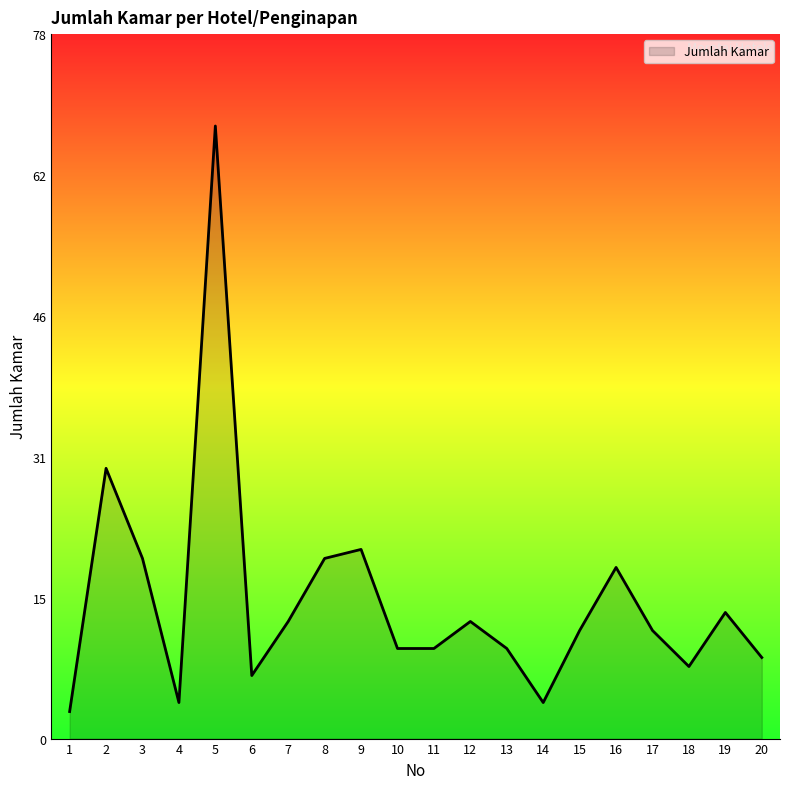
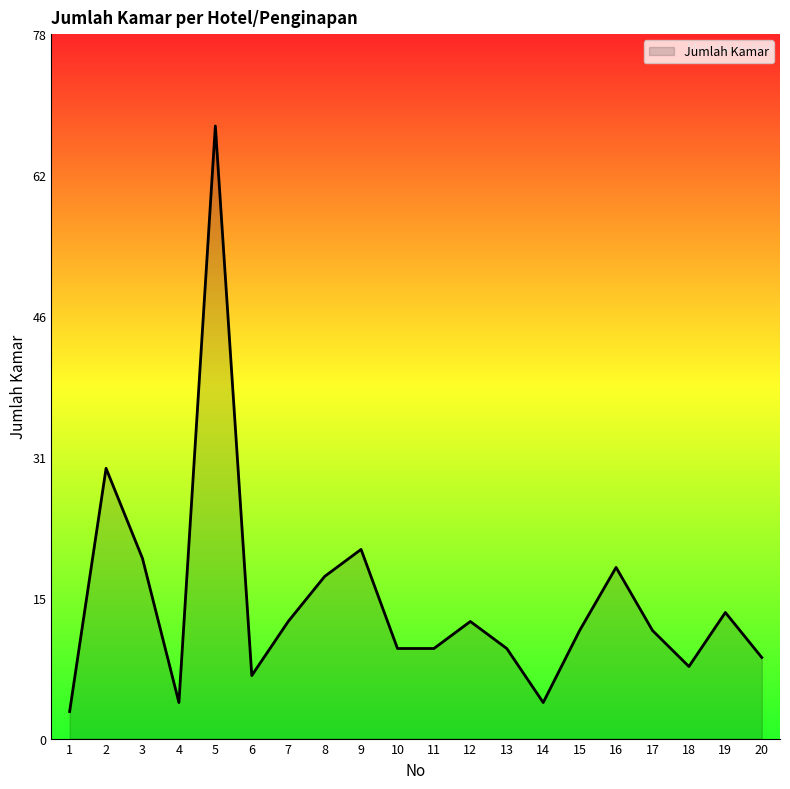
8: 20 -> 18
